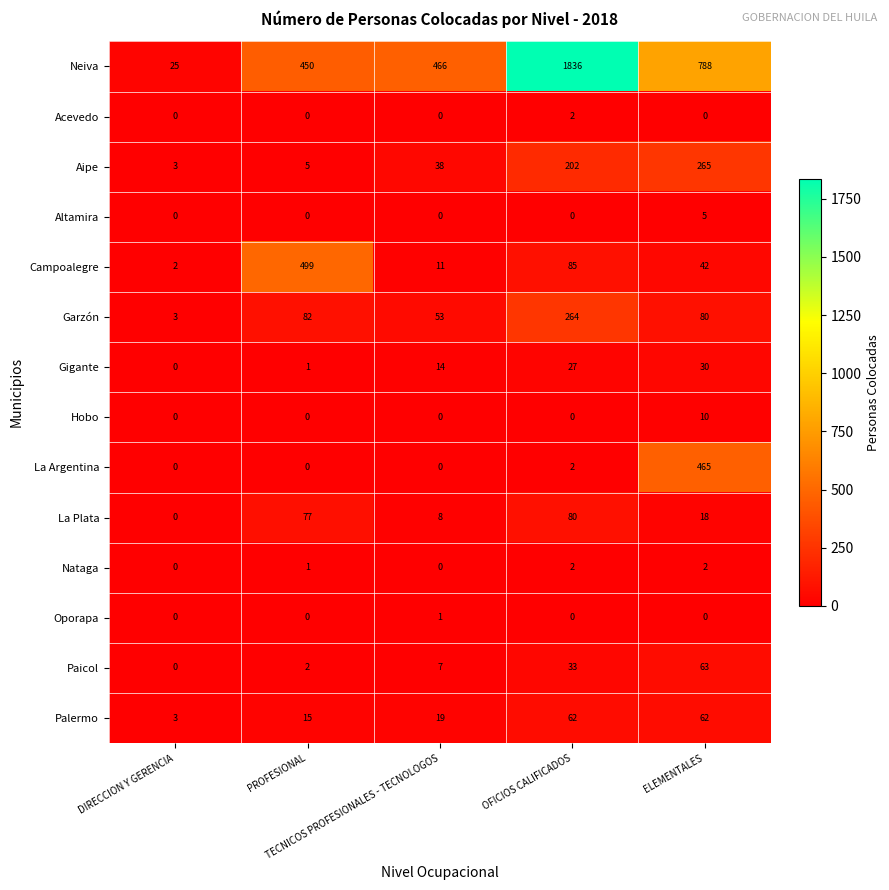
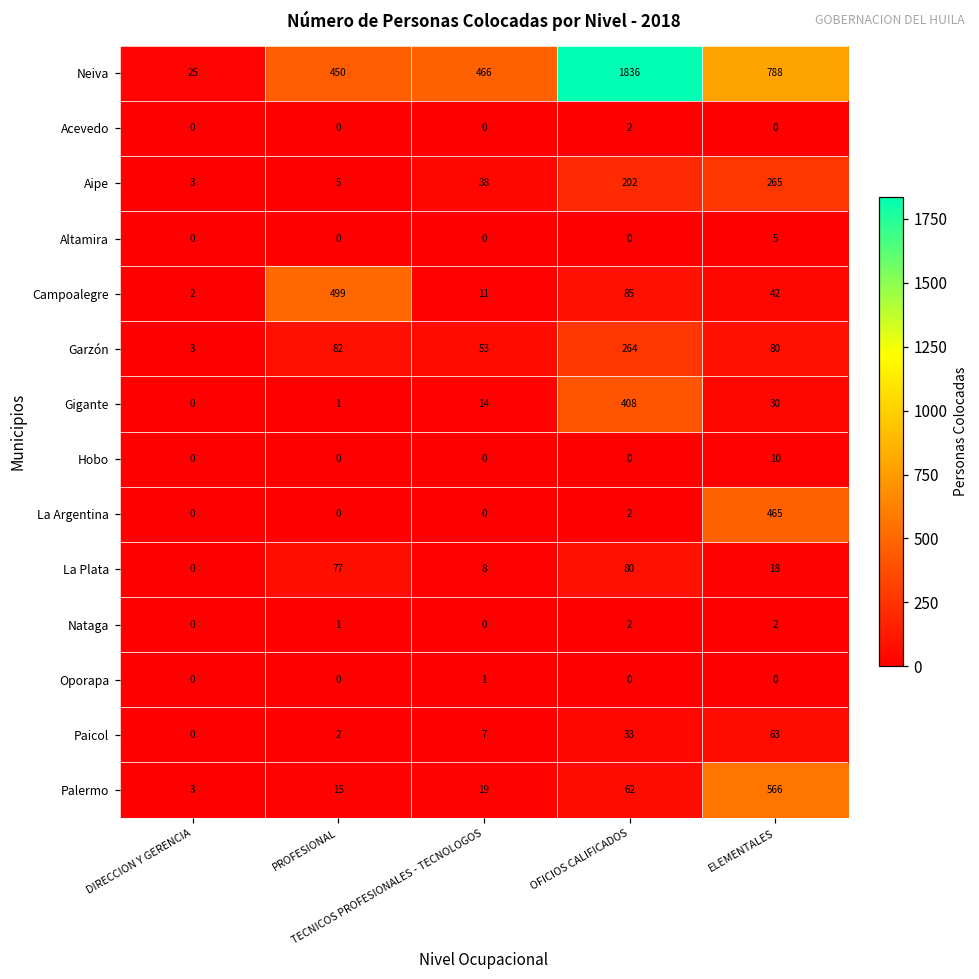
Gigante, OFICIOS CALIFICADOS: 27 -> 408
Palermo, ELEMENTALES: 62 -> 566
